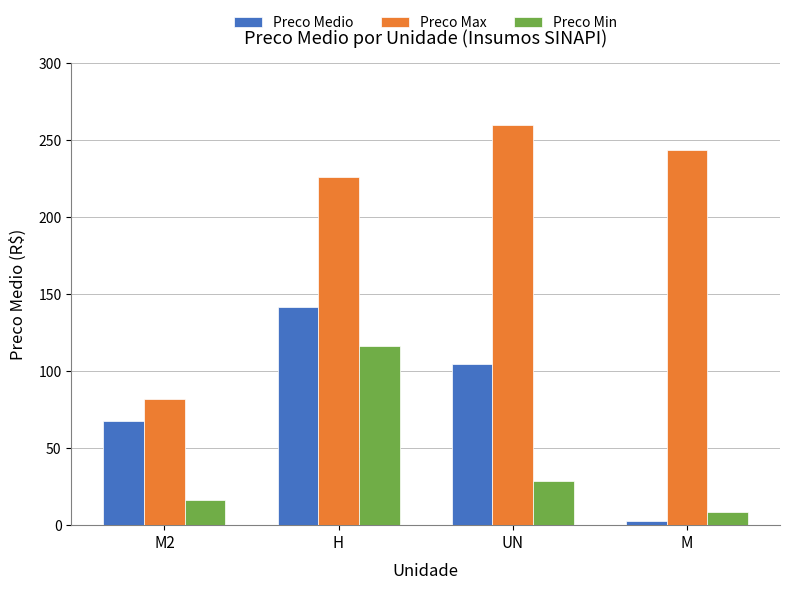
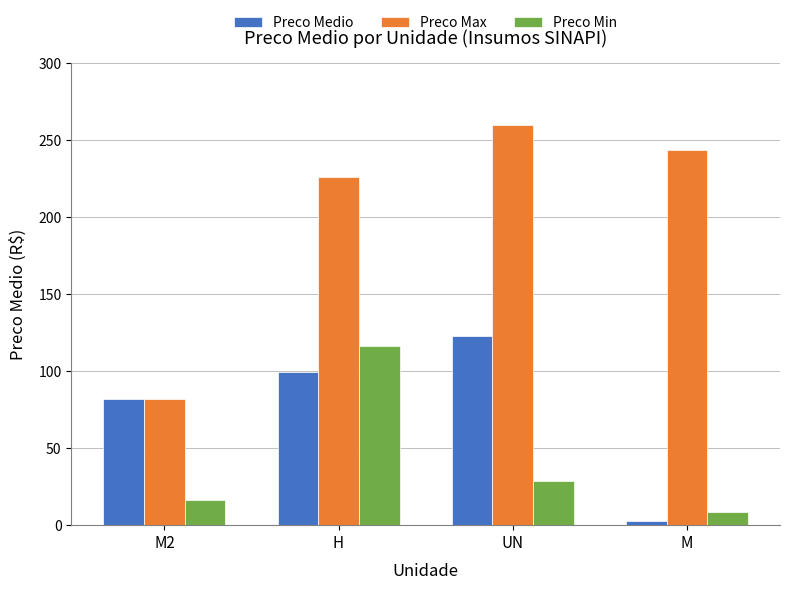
Preco Medio, M2: 67 -> 82
Preco Medio, H: 142 -> 99
Preco Medio, UN: 105 -> 123
